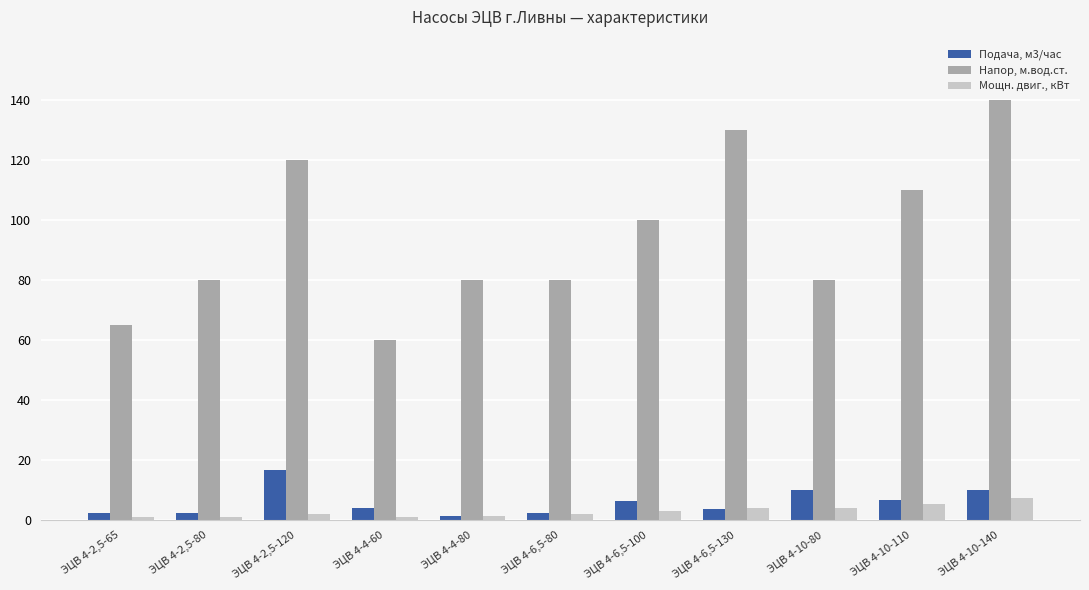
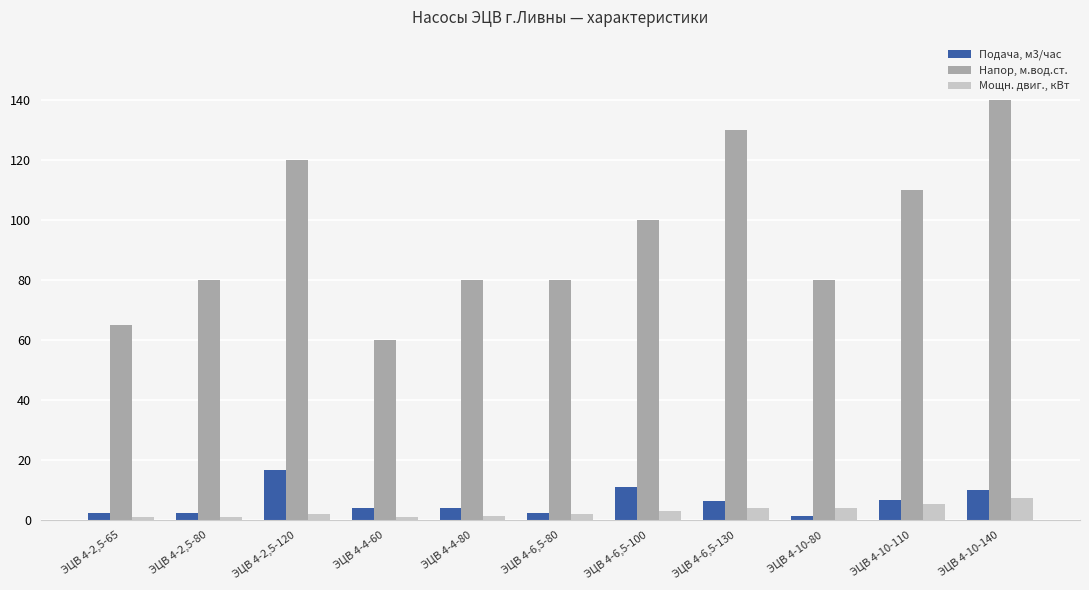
Подача, м3/час, ЭЦВ 4-4-80: 1 -> 4
Подача, м3/час, ЭЦВ 4-6,5-100: 7 -> 11
Подача, м3/час, ЭЦВ 4-6,5-130: 4 -> 7
Подача, м3/час, ЭЦВ 4-10-80: 10 -> 1
